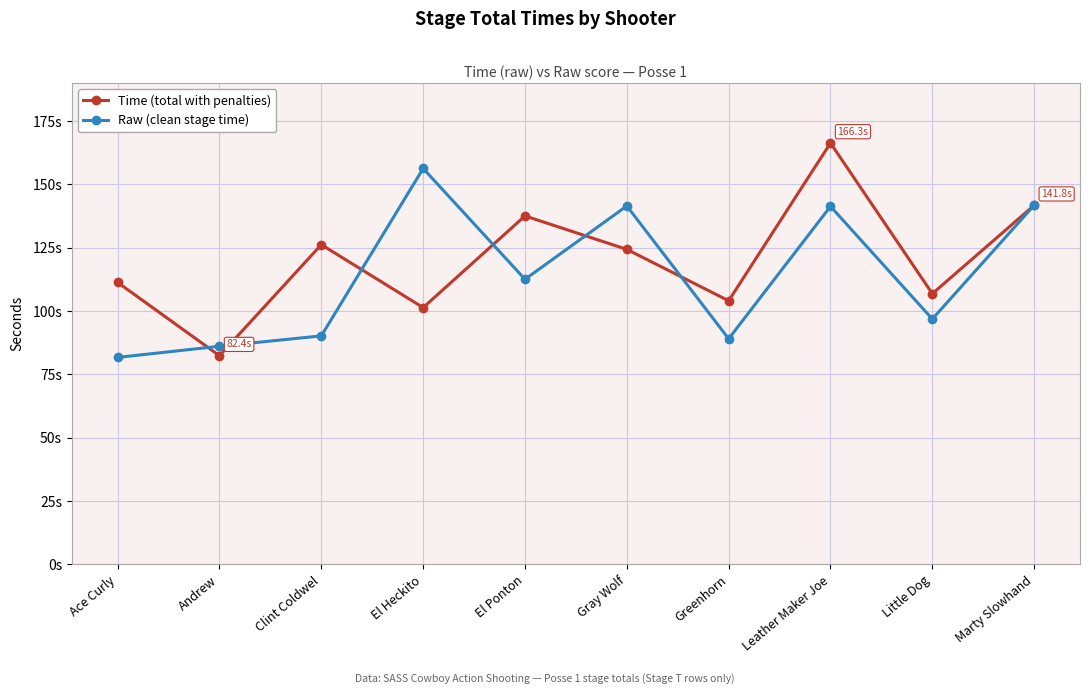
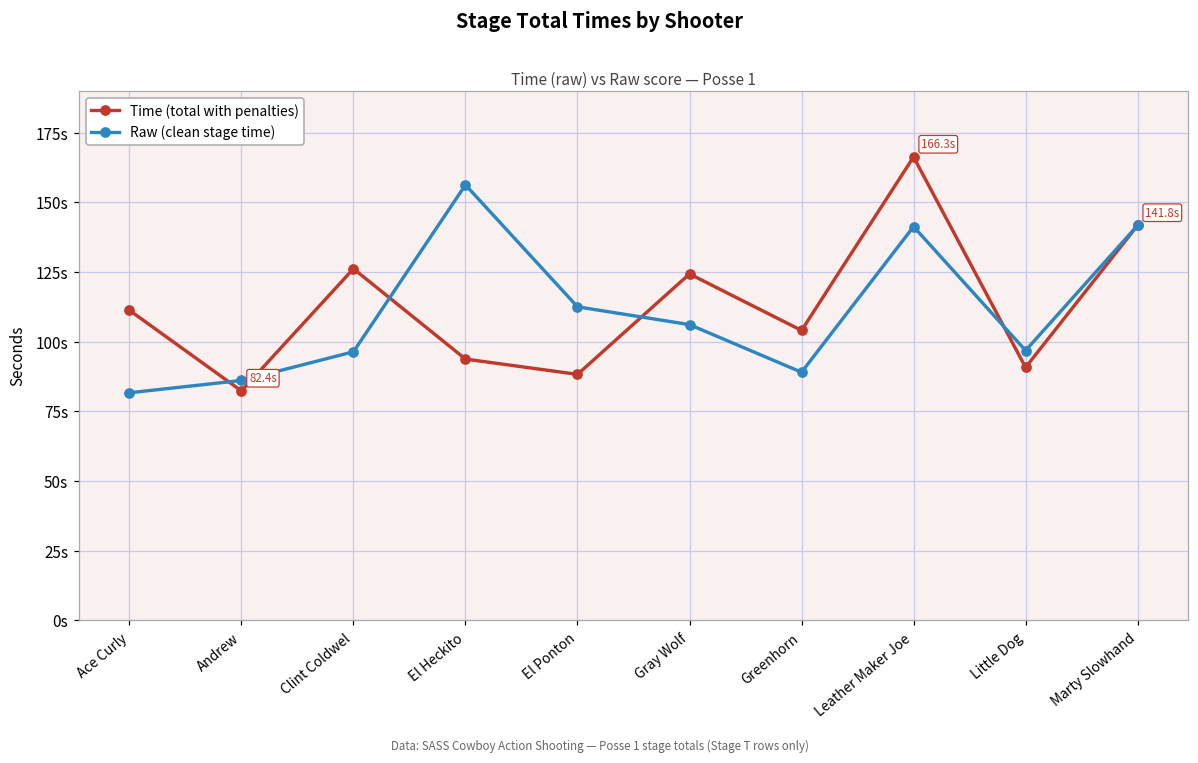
Raw (clean stage time), Clint Coldwel: 90s -> 96s
Time (total with penalties), El Heckito: 101s -> 94s
Time (total with penalties), El Ponton: 138s -> 88s
Raw (clean stage time), Gray Wolf: 141s -> 106s
Time (total with penalties), Little Dog: 107s -> 91s
